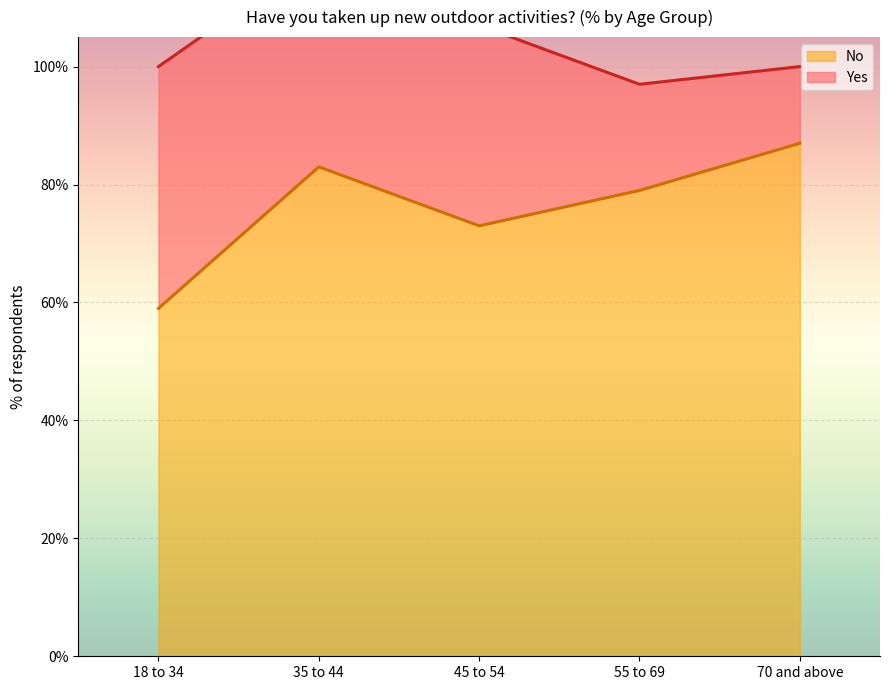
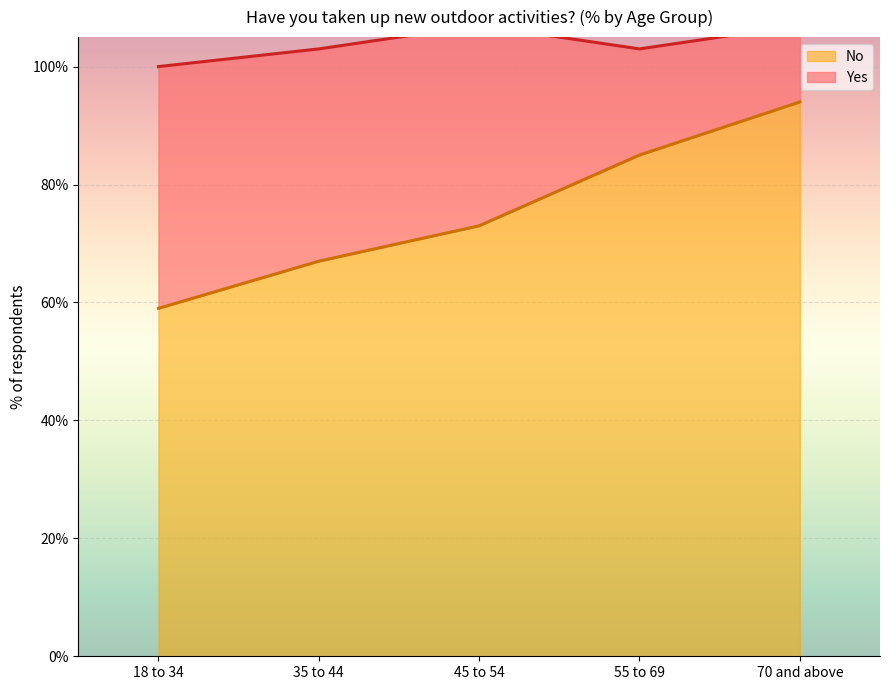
No, 35 to 44: 83% -> 67%
No, 55 to 69: 79% -> 85%
No, 70 and above: 87% -> 94%
